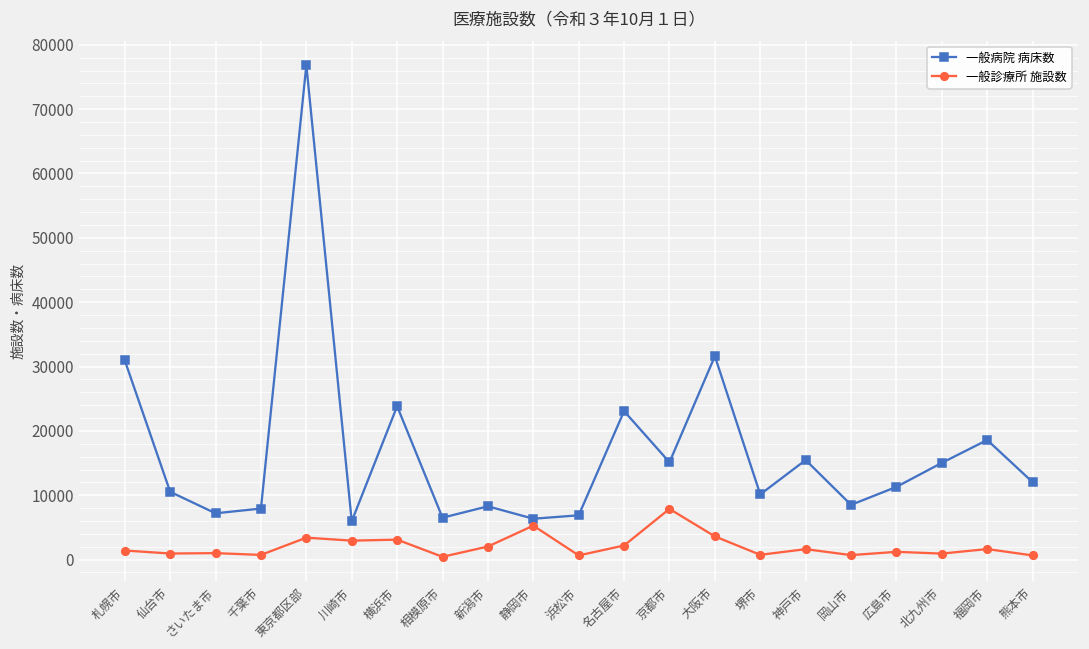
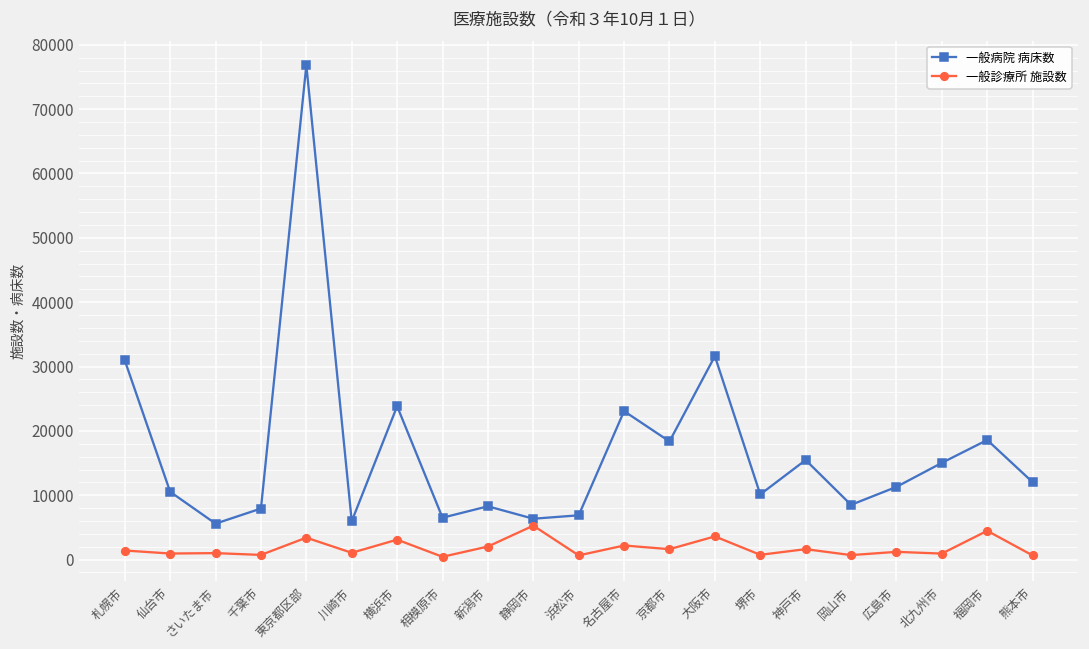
一般病院 病床数, さいたま市: 7000 -> 6000
一般診療所 施設数, 川崎市: 3000 -> 1000
一般病院 病床数, 京都市: 15000 -> 18000
一般診療所 施設数, 京都市: 8000 -> 2000
一般診療所 施設数, 福岡市: 2000 -> 4000
